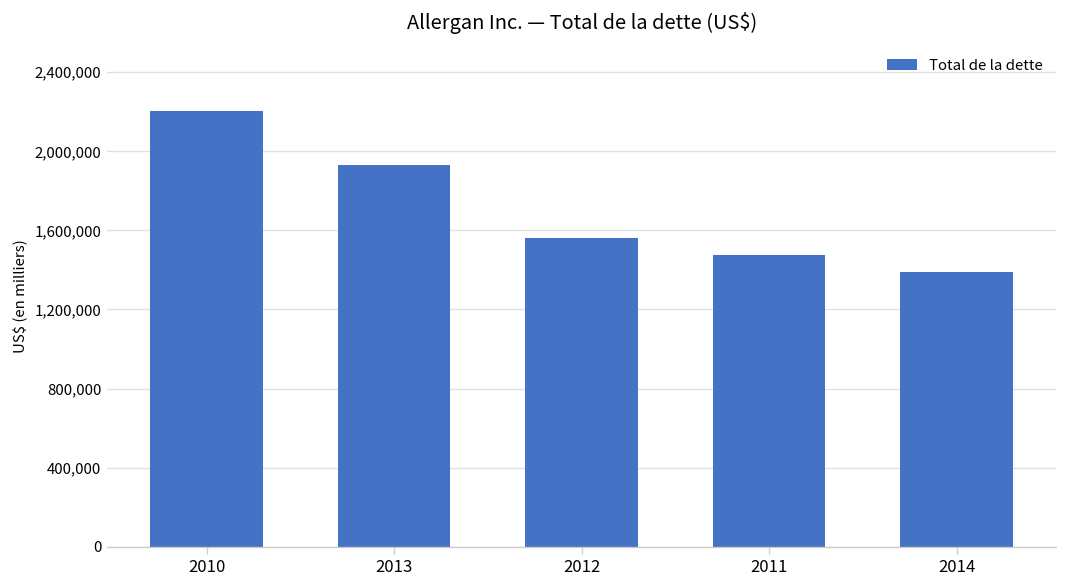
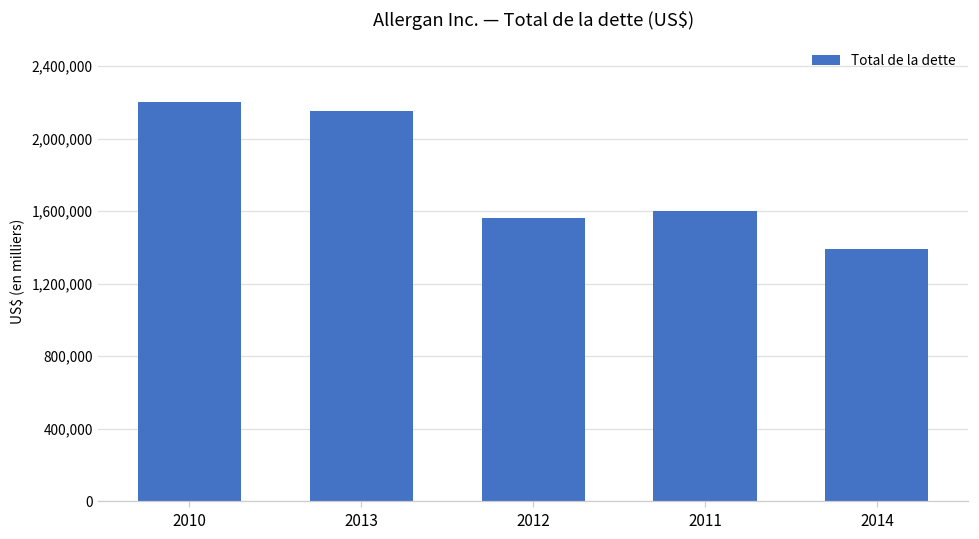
2013: 1,930,000 -> 2,150,000
2011: 1,470,000 -> 1,600,000
